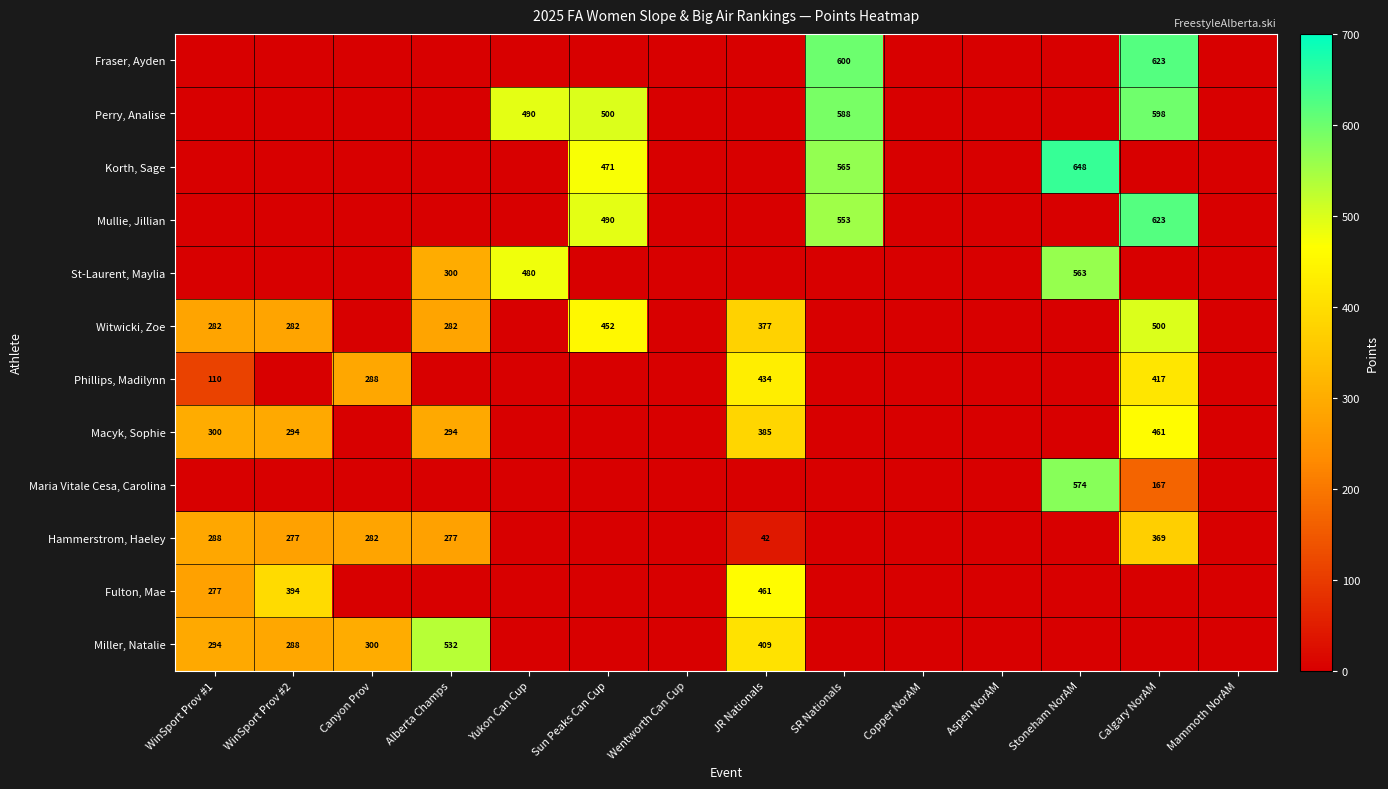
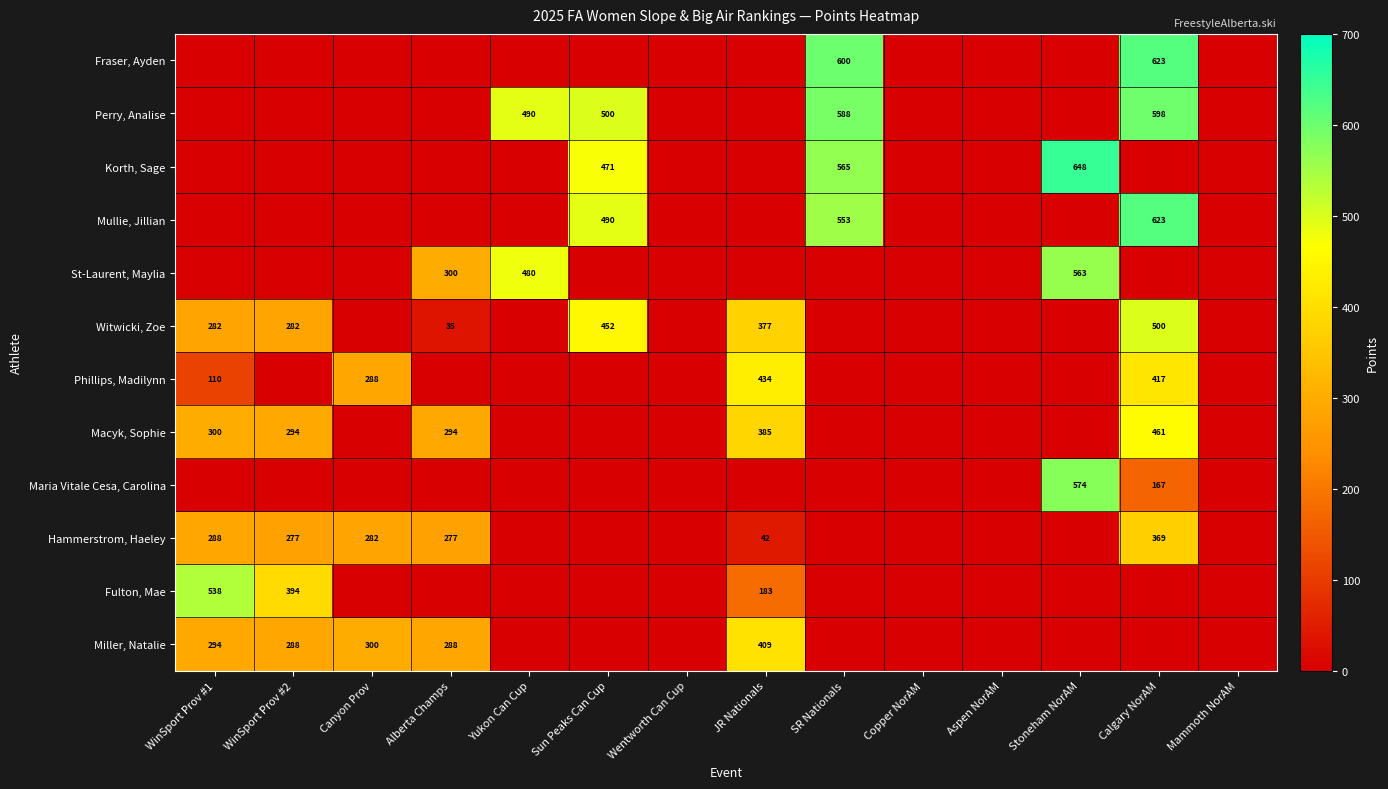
Witwicki, Zoe, Alberta Champs: 282 -> 35
Fulton, Mae, WinSport Prov #1: 277 -> 538
Fulton, Mae, JR Nationals: 461 -> 183
Miller, Natalie, Alberta Champs: 532 -> 288
